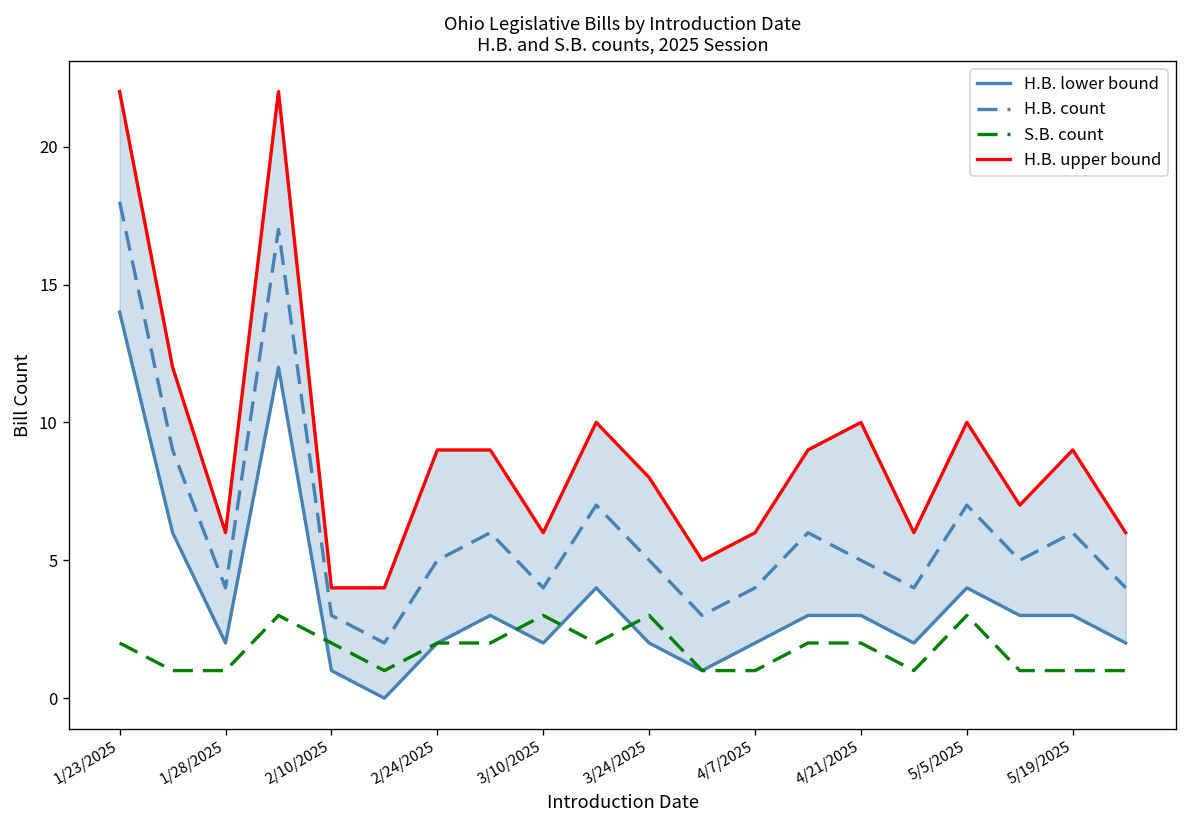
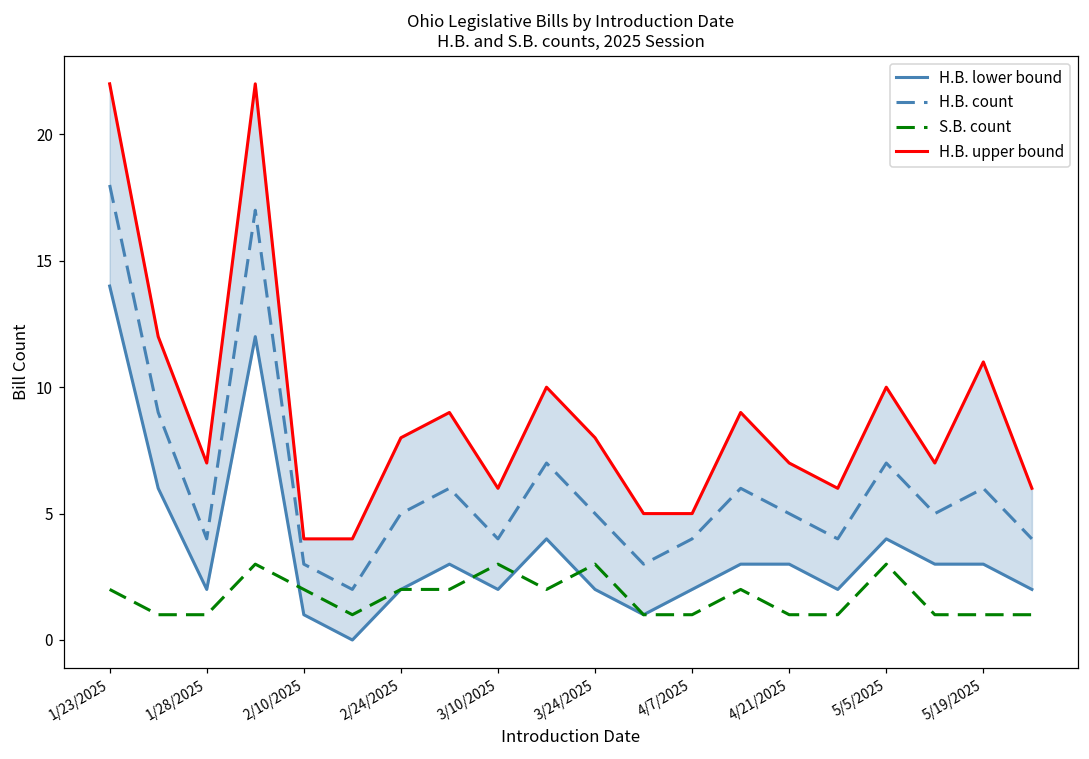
H.B. upper bound, 1/28/2025: 6 -> 7
H.B. upper bound, 2/24/2025: 9 -> 8
H.B. upper bound, 4/7/2025: 6 -> 5
S.B. count, 4/21/2025: 2 -> 1
H.B. upper bound, 4/21/2025: 10 -> 7
H.B. upper bound, 5/19/2025: 9 -> 11
